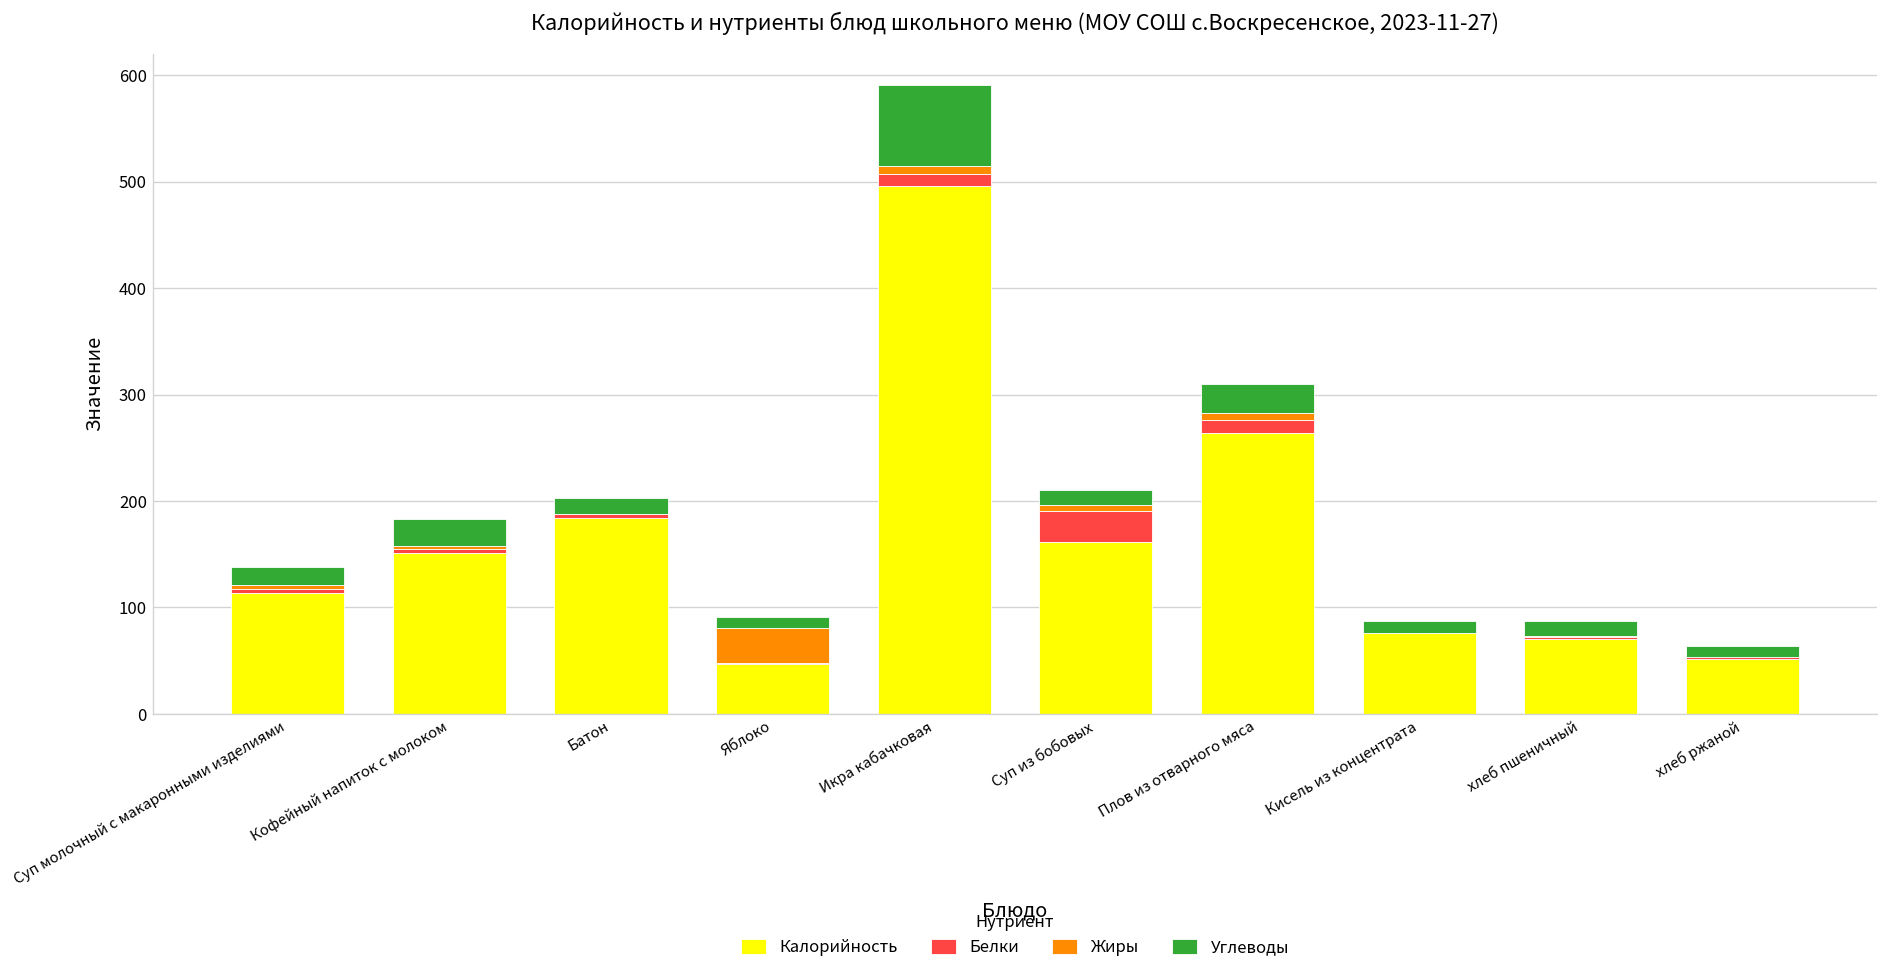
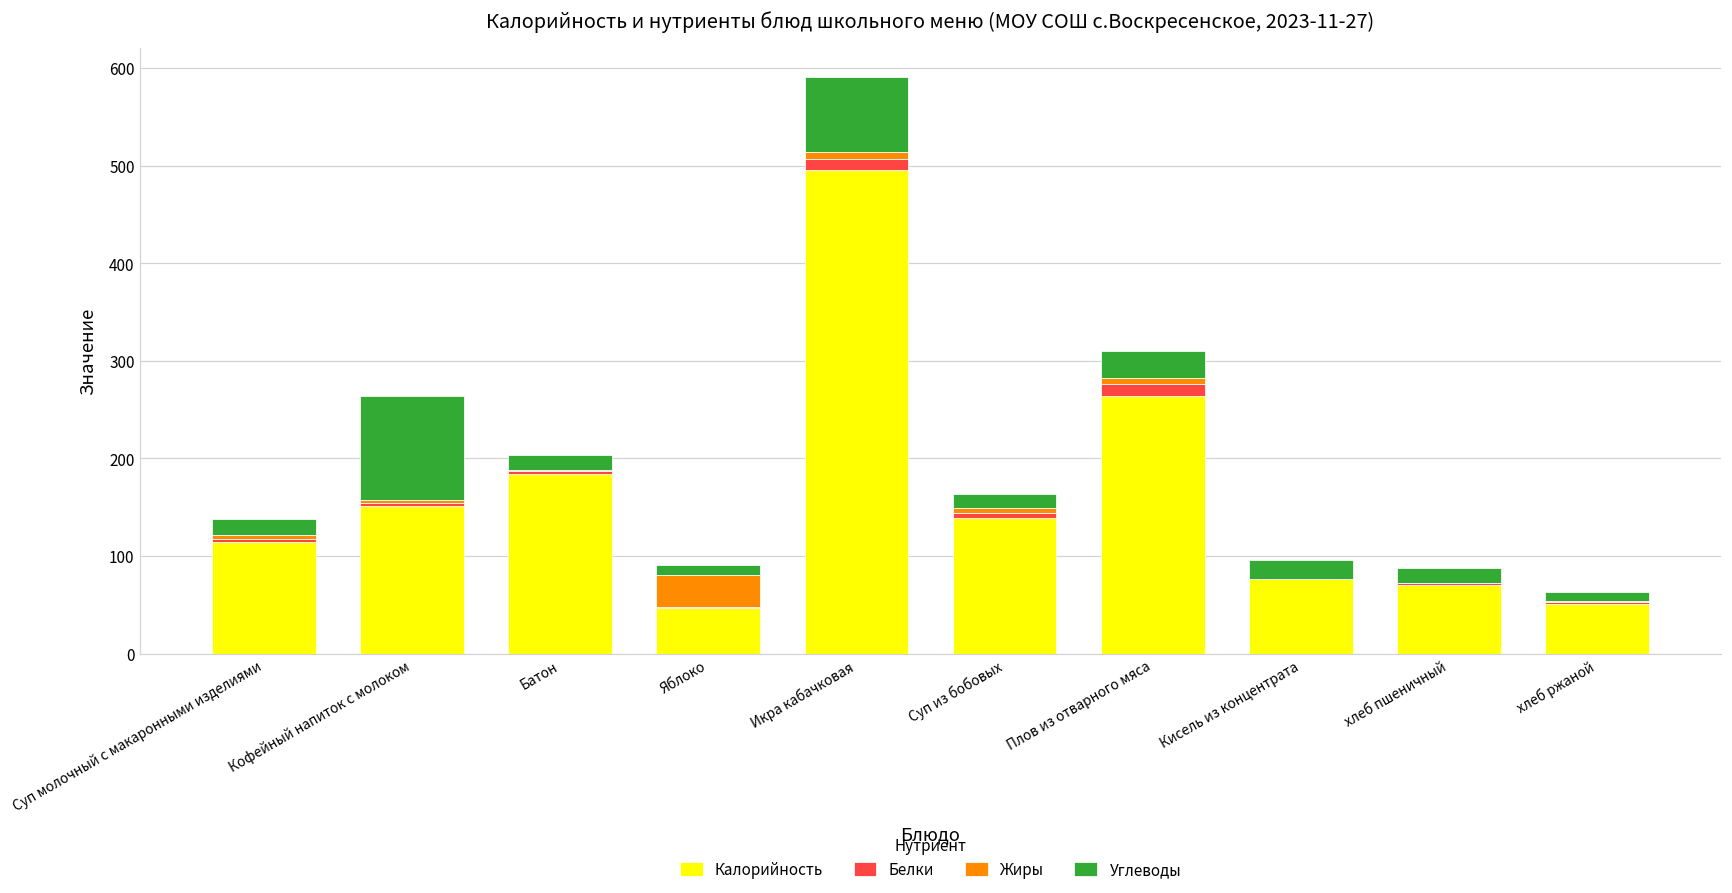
Углеводы, Кофейный напиток с молоком: 30 -> 110
Калорийность, Суп из бобовых: 160 -> 140
Белки, Суп из бобовых: 30 -> 10
Углеводы, Кисель из концентрата: 10 -> 20
